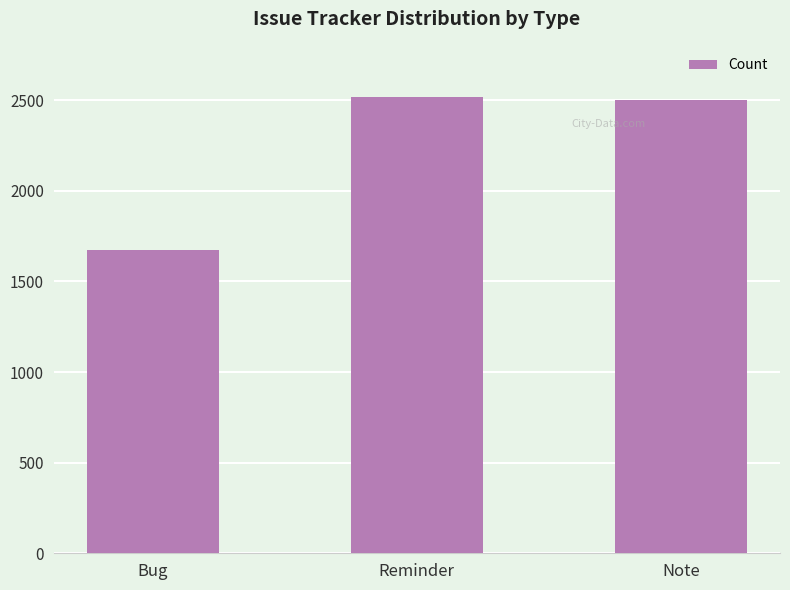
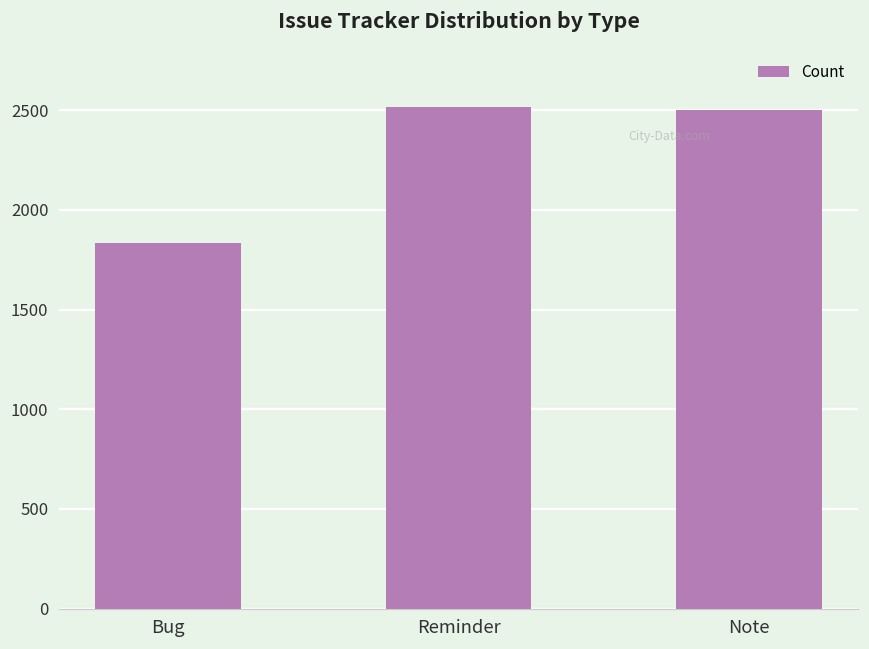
Bug: 1670 -> 1830
